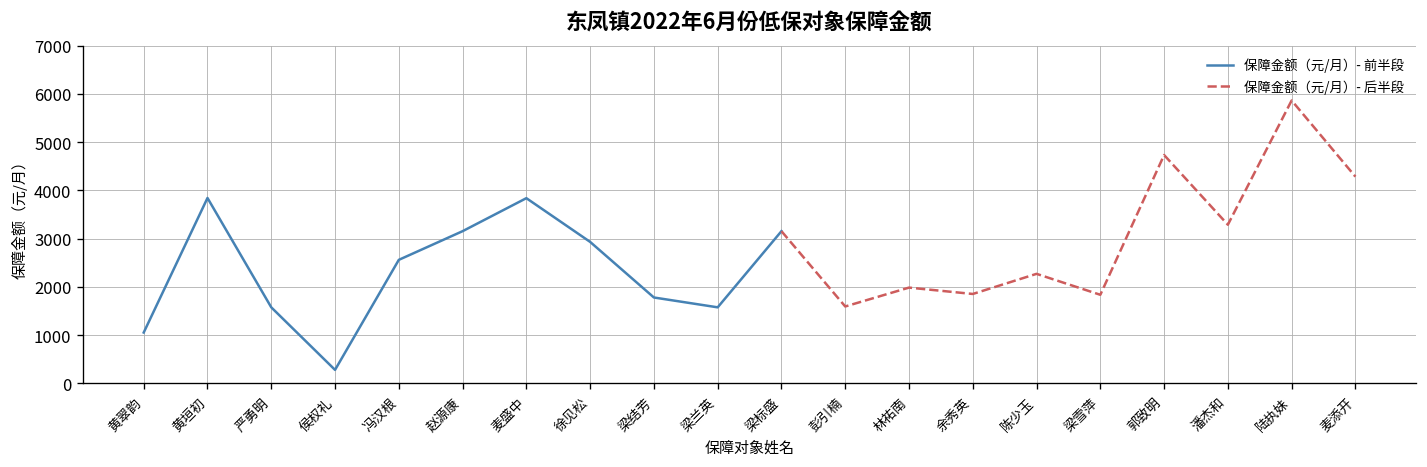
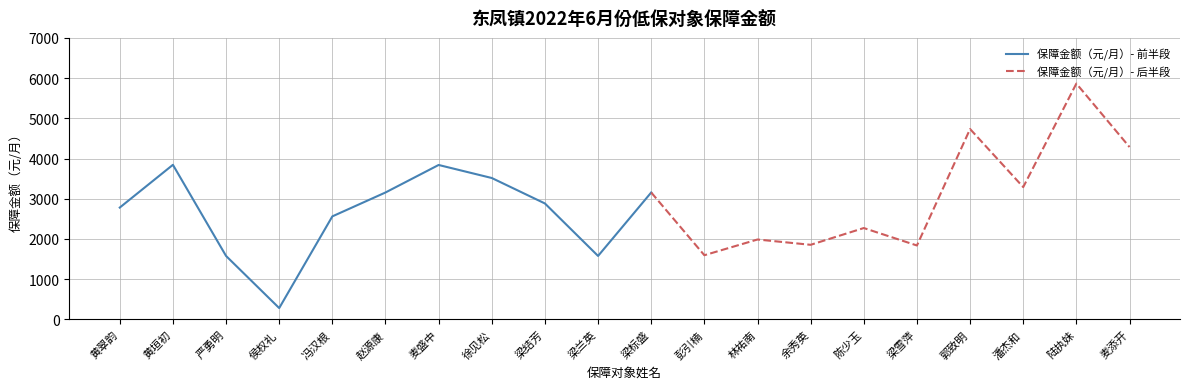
保障金额（元/月）- 前半段, 黄翠韵: 1100 -> 2800
保障金额（元/月）- 前半段, 徐见松: 2900 -> 3500
保障金额（元/月）- 前半段, 梁结芳: 1800 -> 2900
